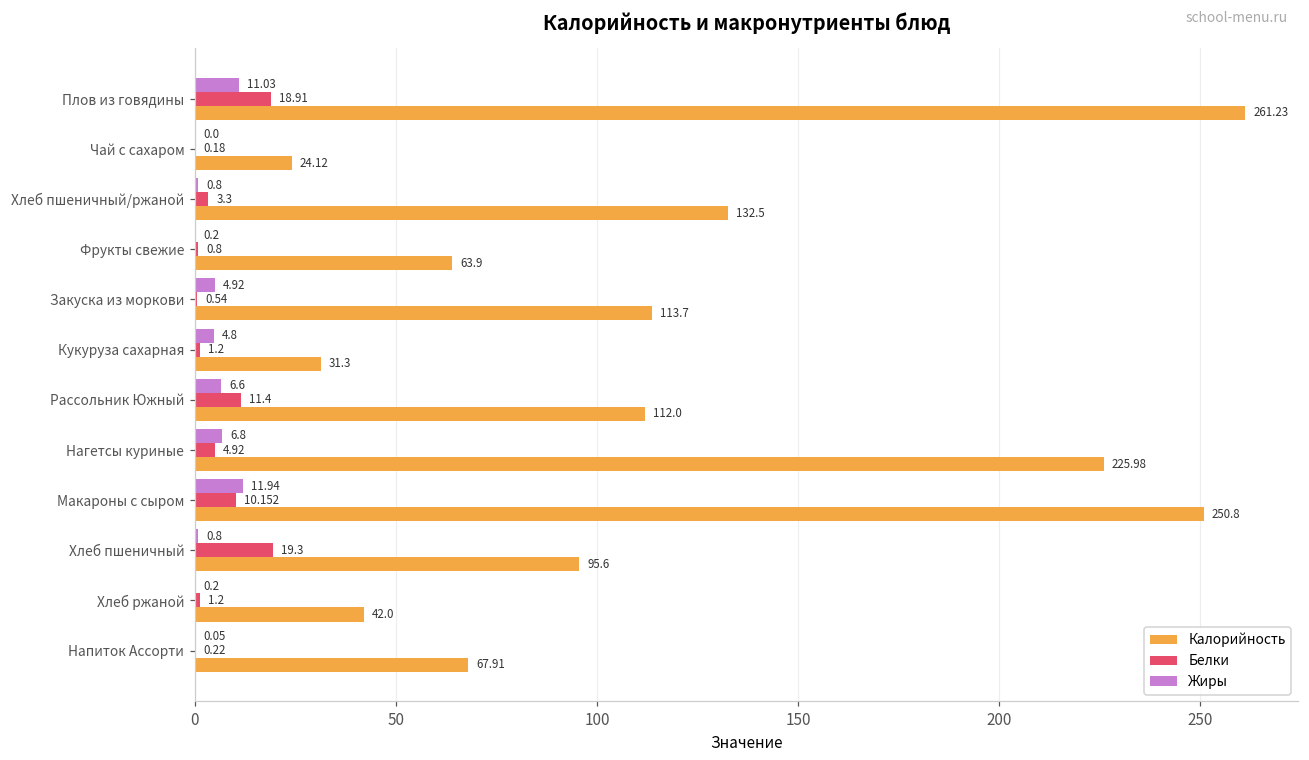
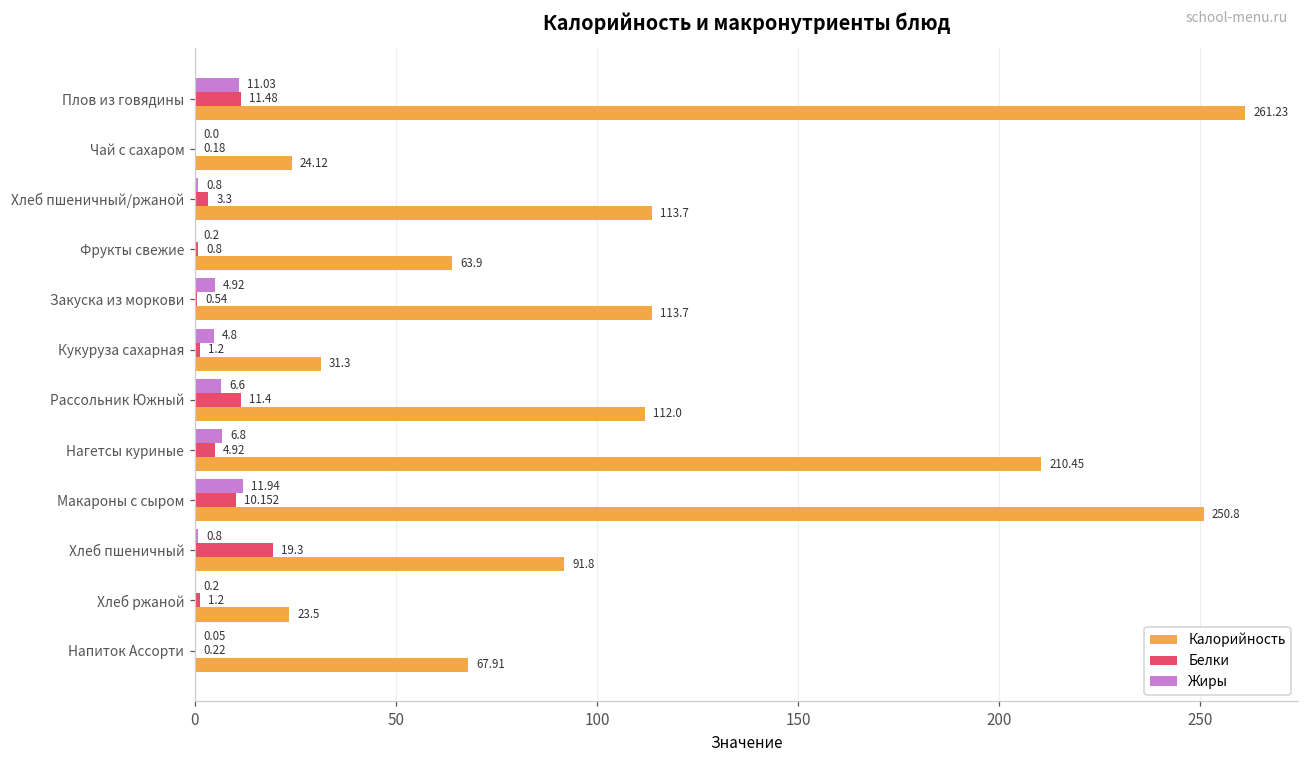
Белки, Плов из говядины: 18.91 -> 11.48
Калорийность, Хлеб пшеничный/ржаной: 132.5 -> 113.7
Калорийность, Нагетсы куриные: 225.98 -> 210.45
Калорийность, Хлеб пшеничный: 95.6 -> 91.8
Калорийность, Хлеб ржаной: 42.0 -> 23.5
